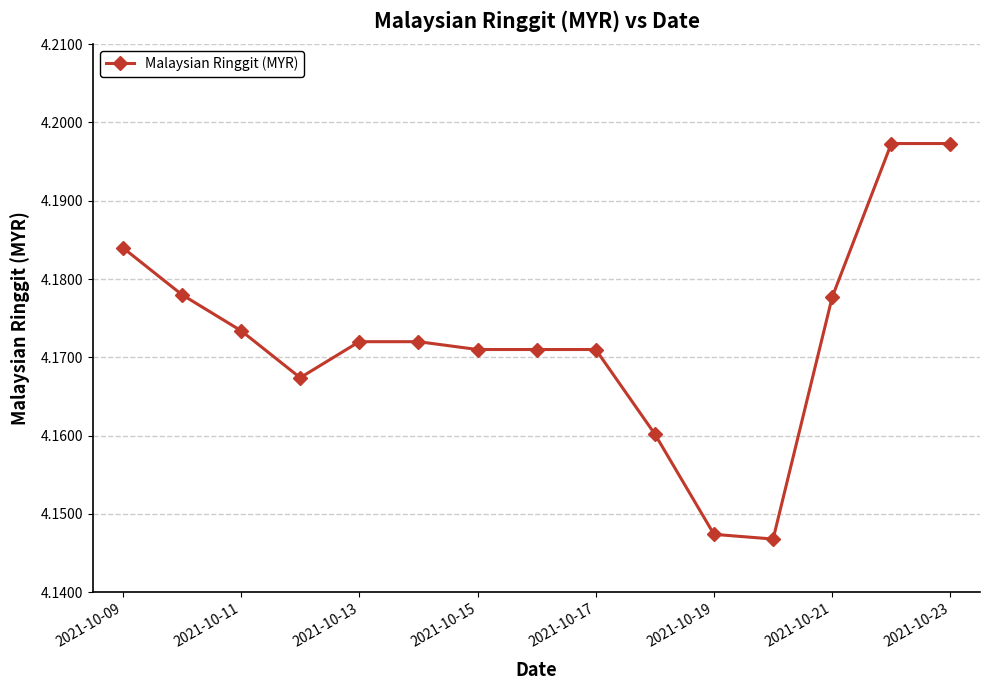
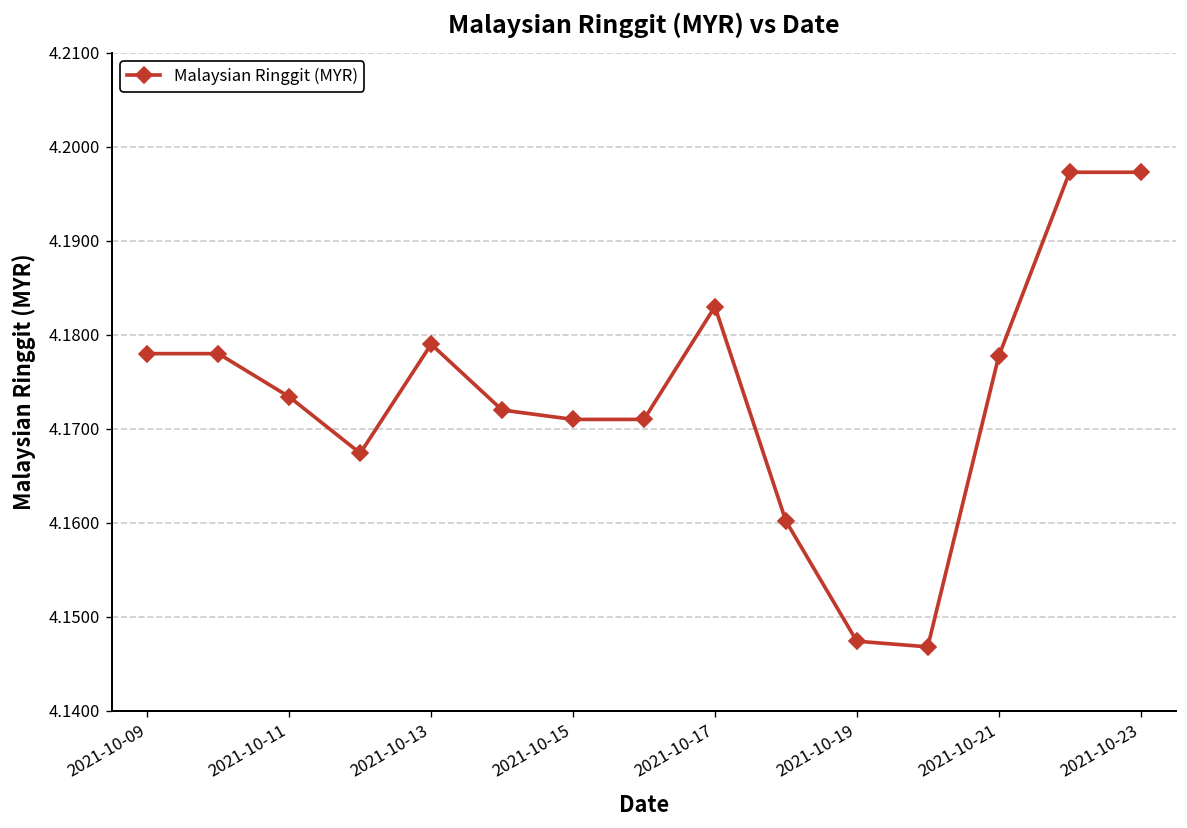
2021-10-09: 4.184 -> 4.178
2021-10-13: 4.172 -> 4.179
2021-10-17: 4.171 -> 4.183
